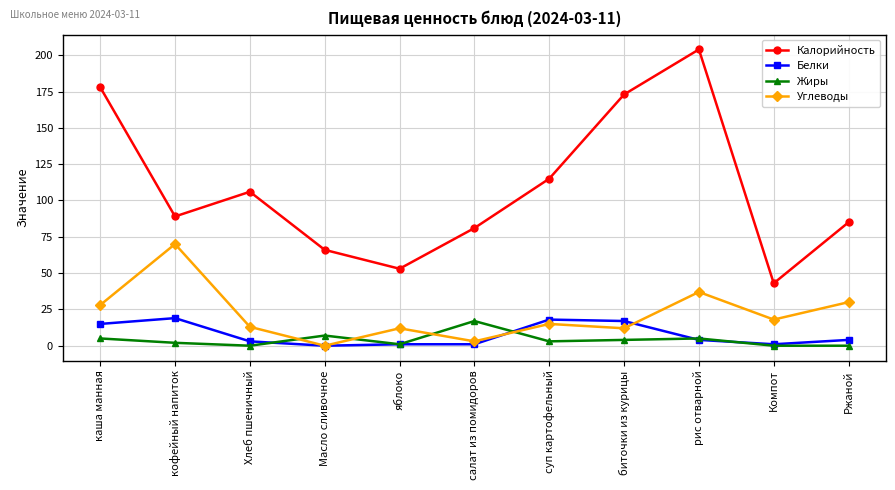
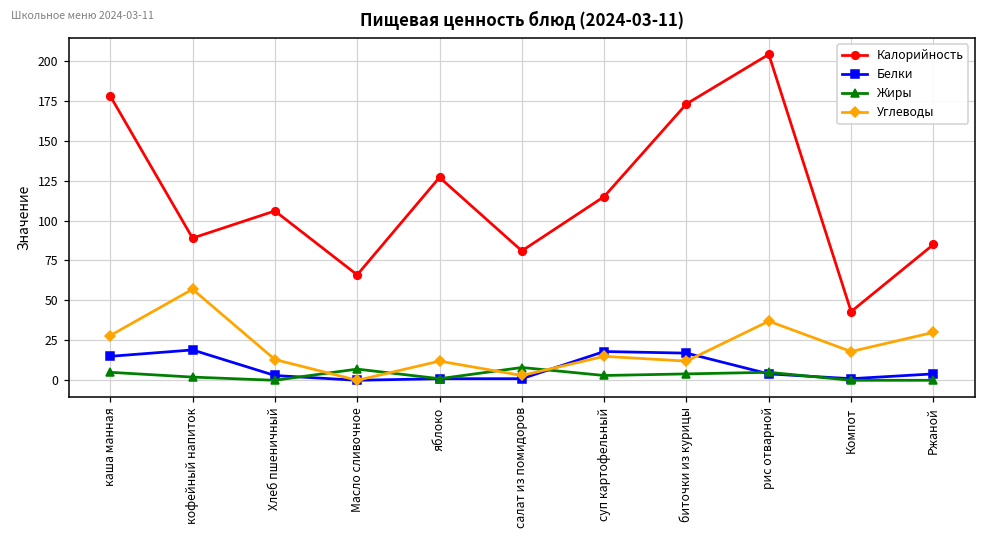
Углеводы, кофейный напиток: 70 -> 57
Калорийность, яблоко: 53 -> 127
Жиры, салат из помидоров: 17 -> 8
